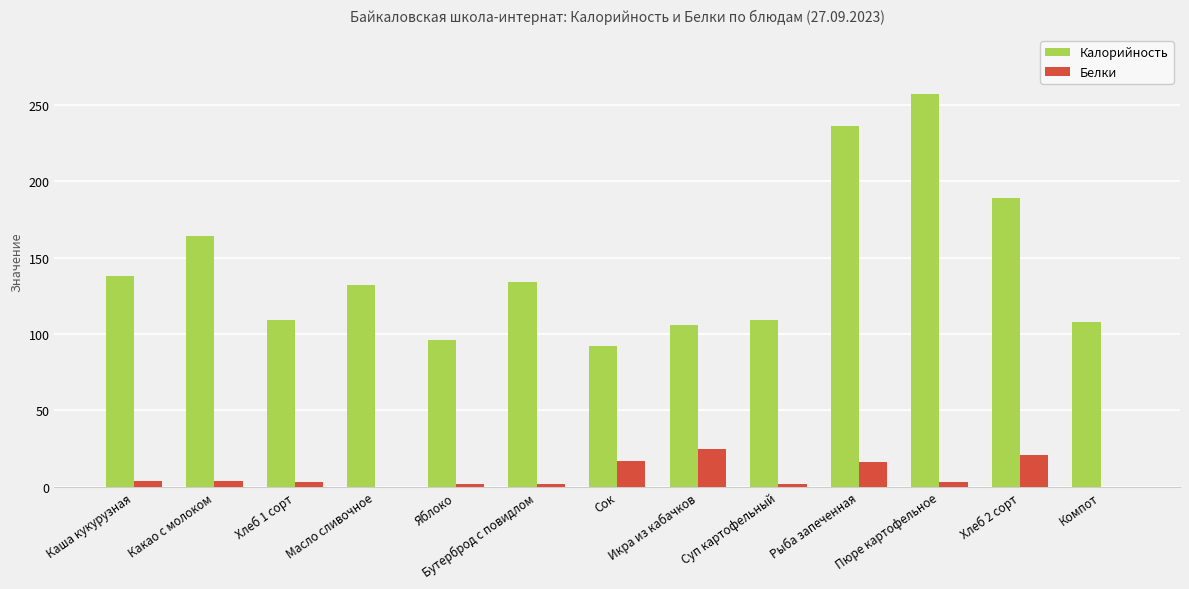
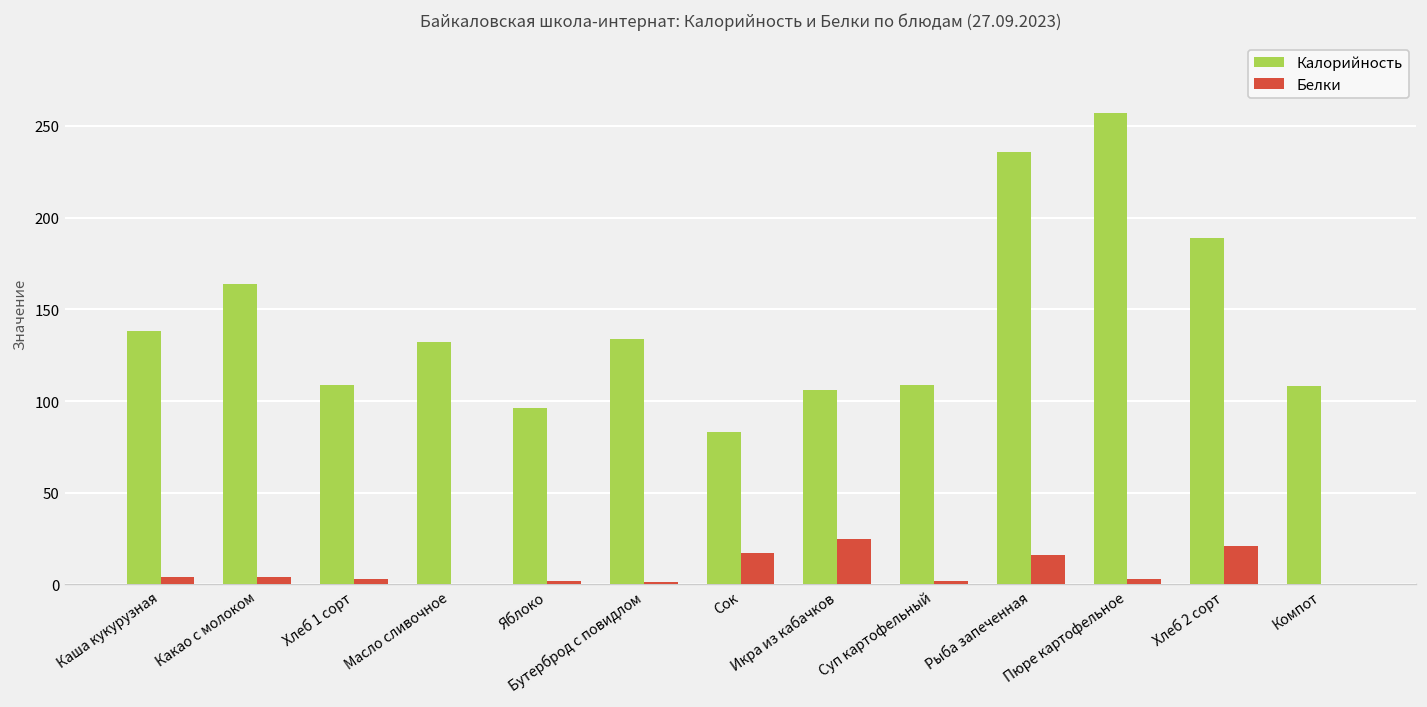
Калорийность, Сок: 92 -> 83
